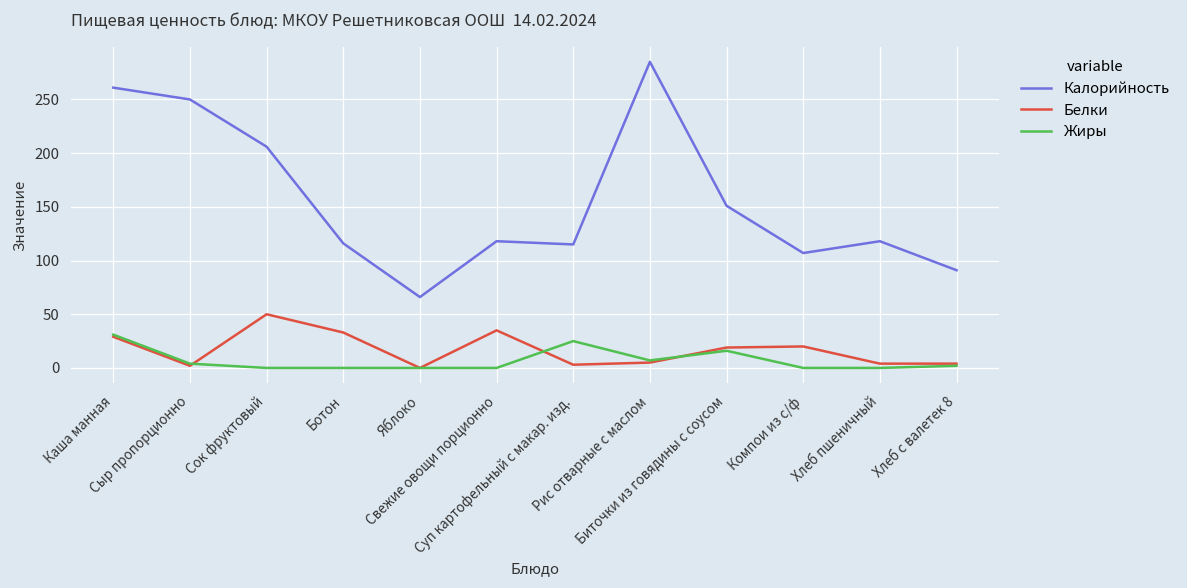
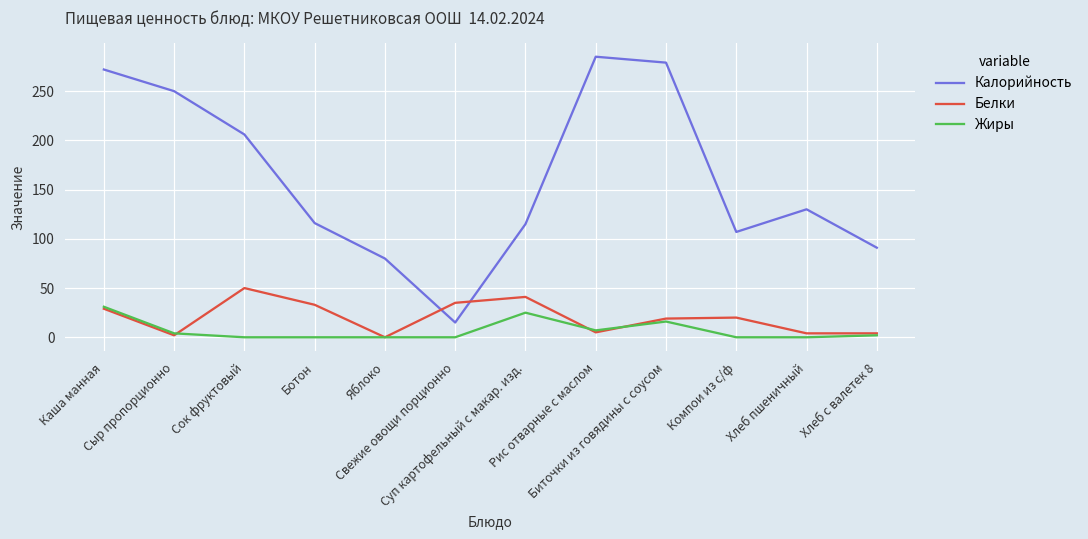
Калорийность, Каша манная: 260 -> 270
Калорийность, Яблоко: 70 -> 80
Калорийность, Свежие овощи порционно: 120 -> 20
Белки, Суп картофельный с макар. изд.: 0 -> 40
Калорийность, Биточки из говядины с соусом: 150 -> 280
Калорийность, Хлеб пшеничный: 120 -> 130
